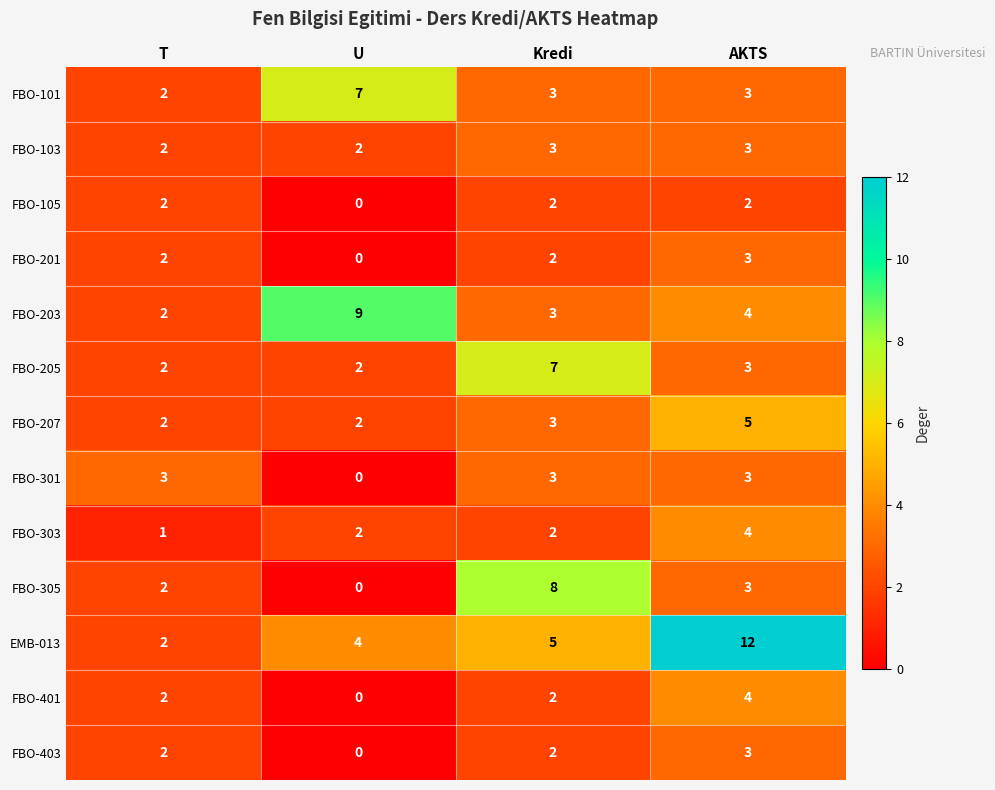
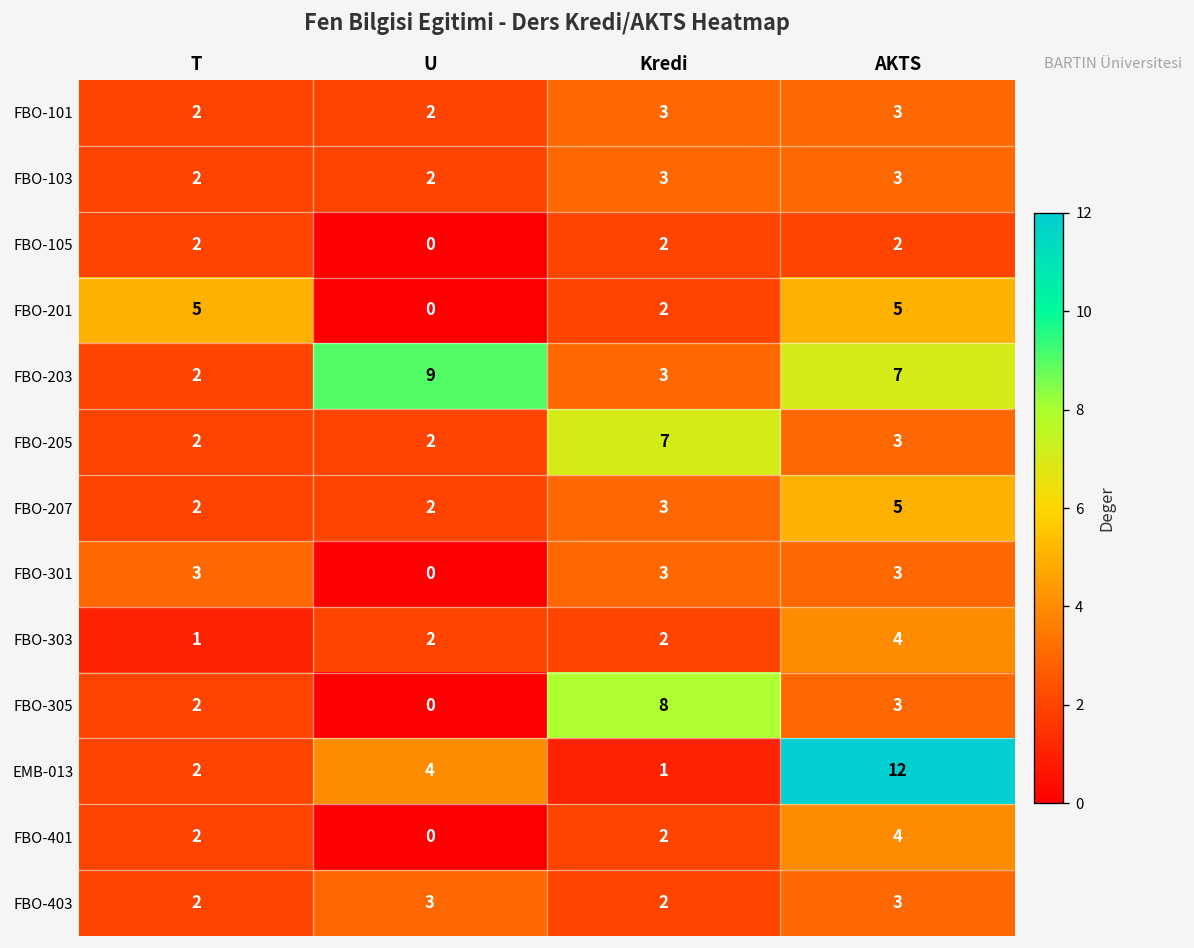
FBO-101, U: 7 -> 2
FBO-201, T: 2 -> 5
FBO-201, AKTS: 3 -> 5
FBO-203, AKTS: 4 -> 7
EMB-013, Kredi: 5 -> 1
FBO-403, U: 0 -> 3
